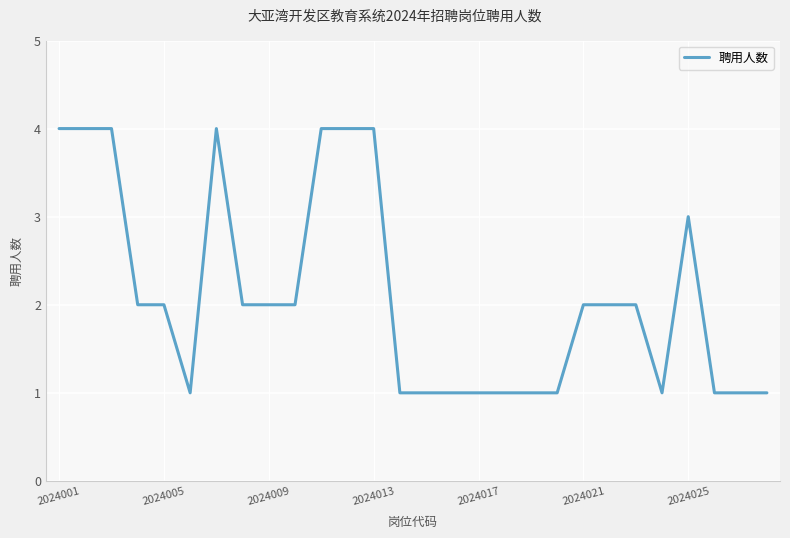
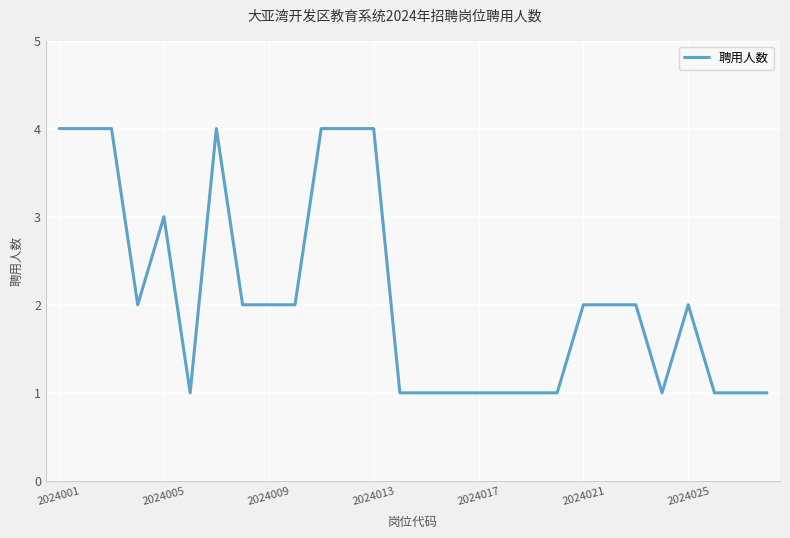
2024005: 2 -> 3
2024025: 3 -> 2
